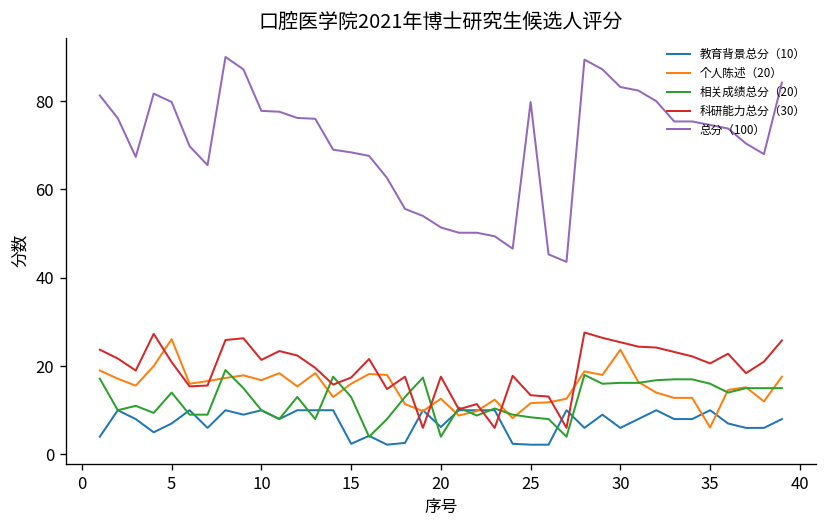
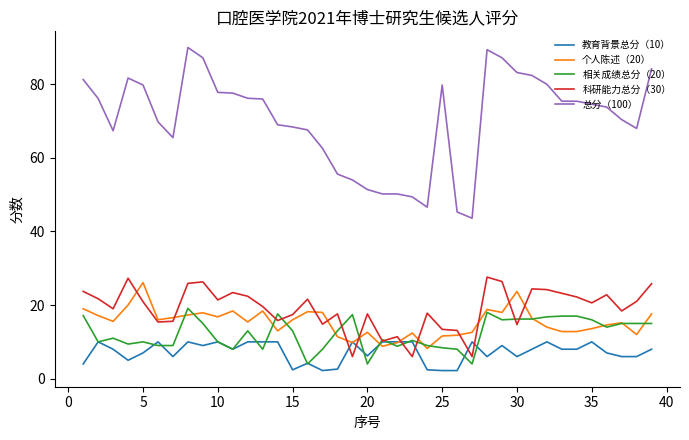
相关成绩总分（20）, 5: 14 -> 10
科研能力总分（30）, 30: 25 -> 15
个人陈述（20）, 35: 6 -> 14
